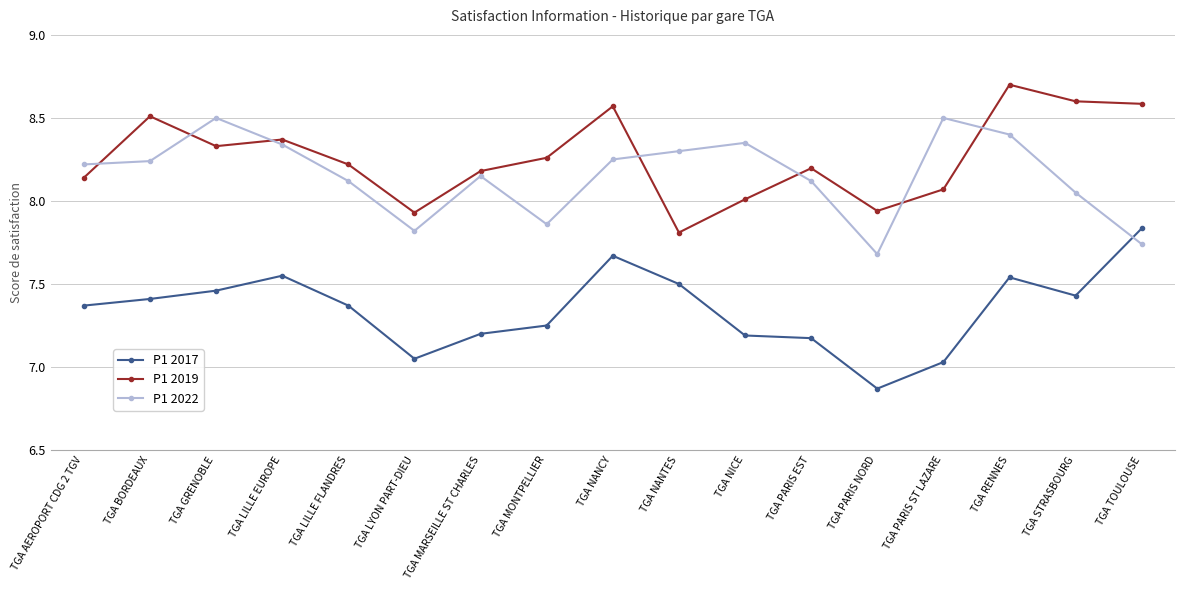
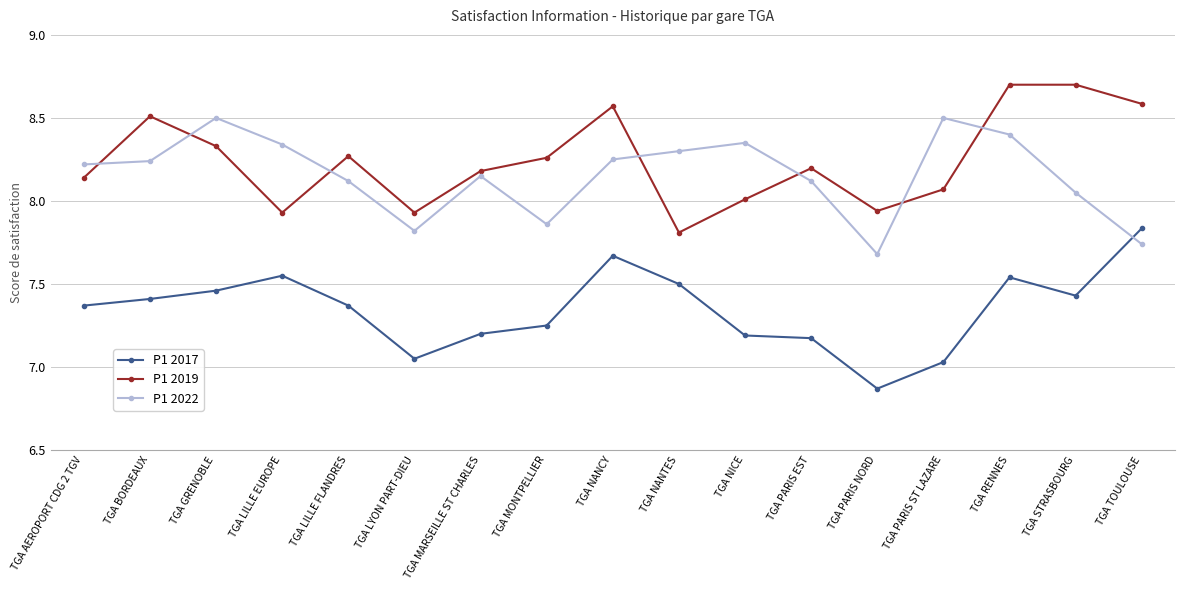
P1 2019, TGA LILLE EUROPE: 8.37 -> 7.93
P1 2019, TGA LILLE FLANDRES: 8.22 -> 8.27
P1 2019, TGA STRASBOURG: 8.6 -> 8.7
